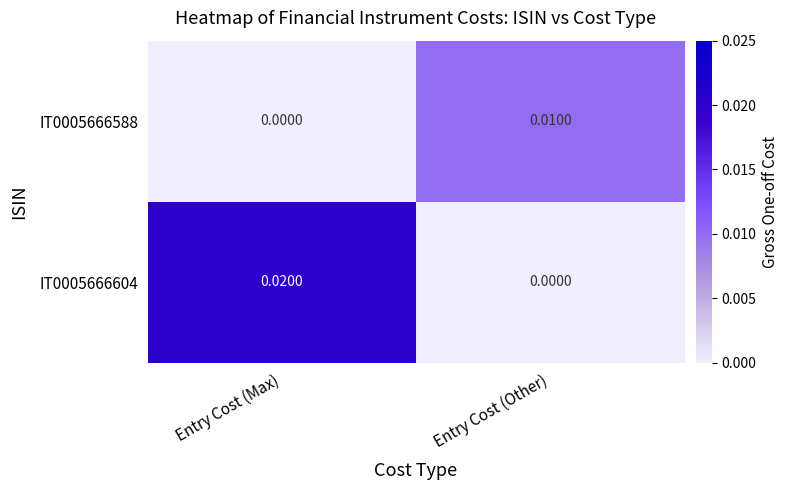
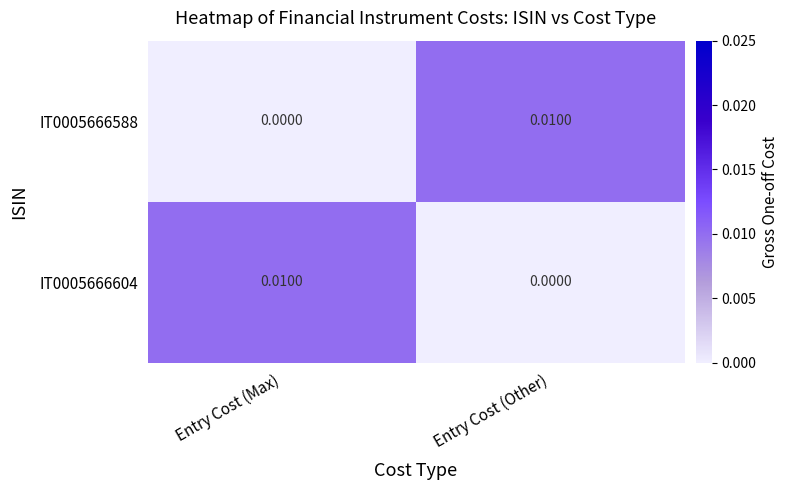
IT0005666604, Entry Cost (Max): 0.0200 -> 0.0100
